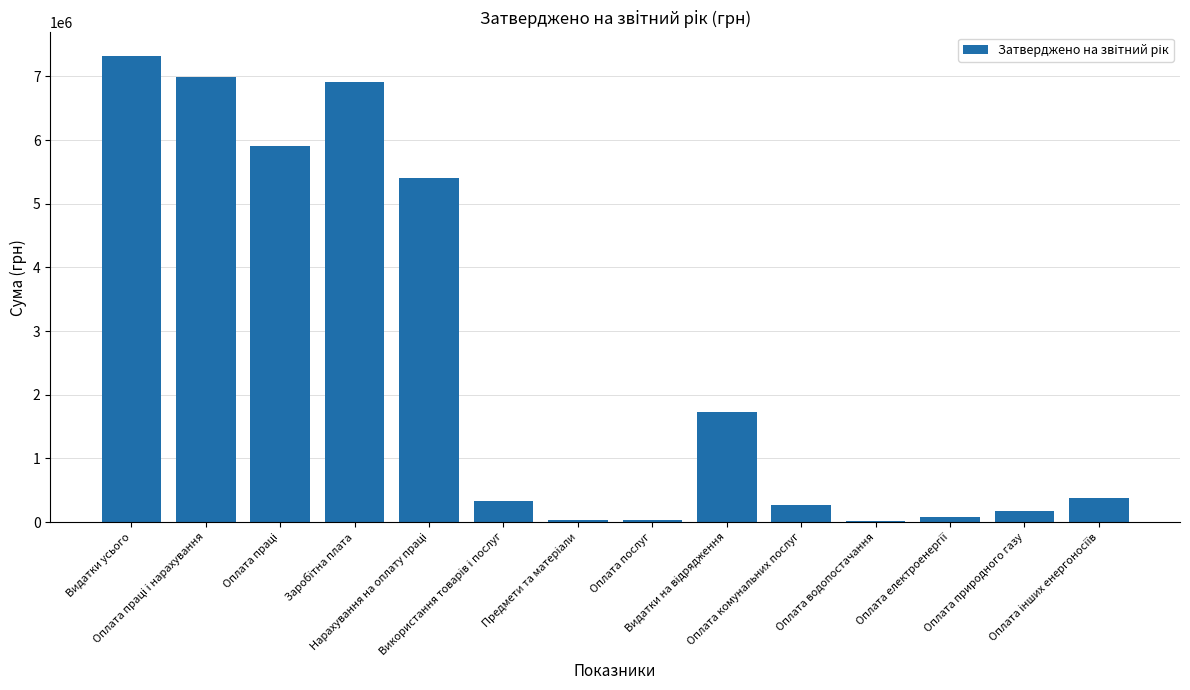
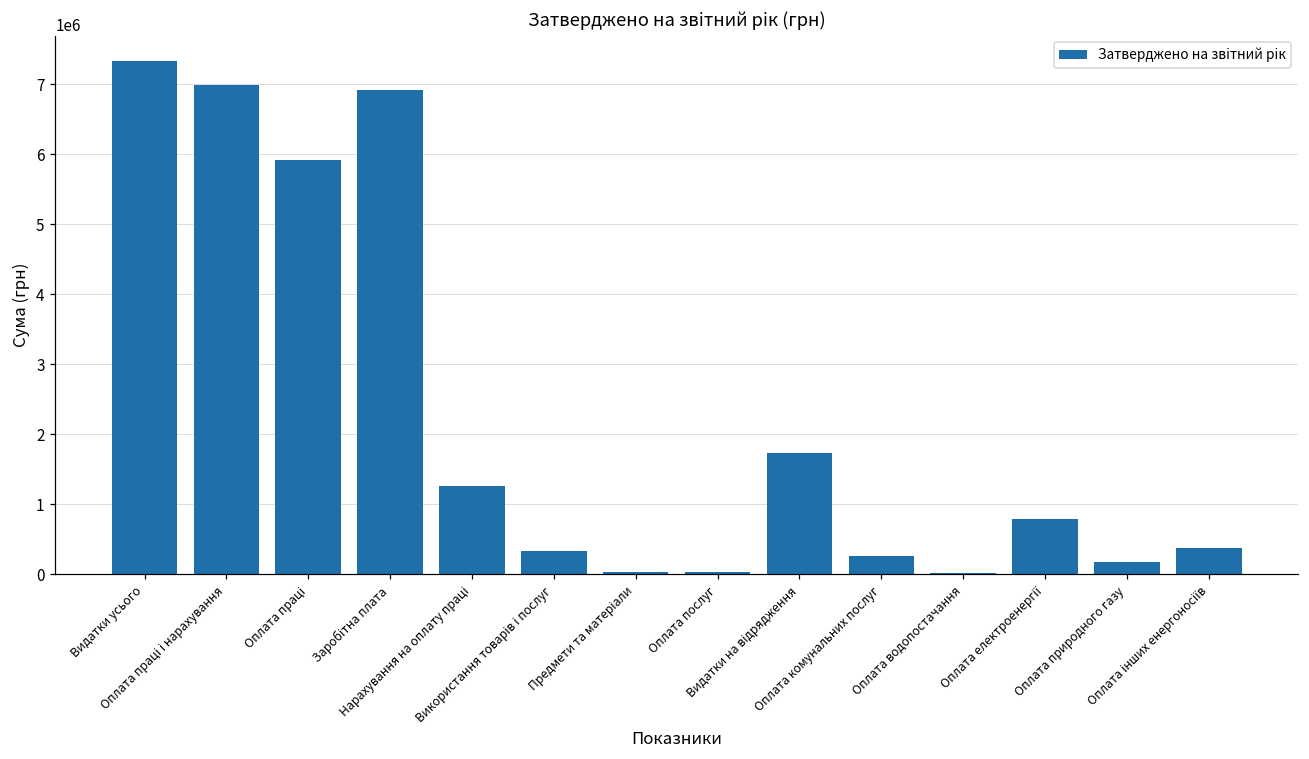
Нарахування на оплату праці: 5400000 -> 1300000
Оплата електроенергії: 100000 -> 800000
